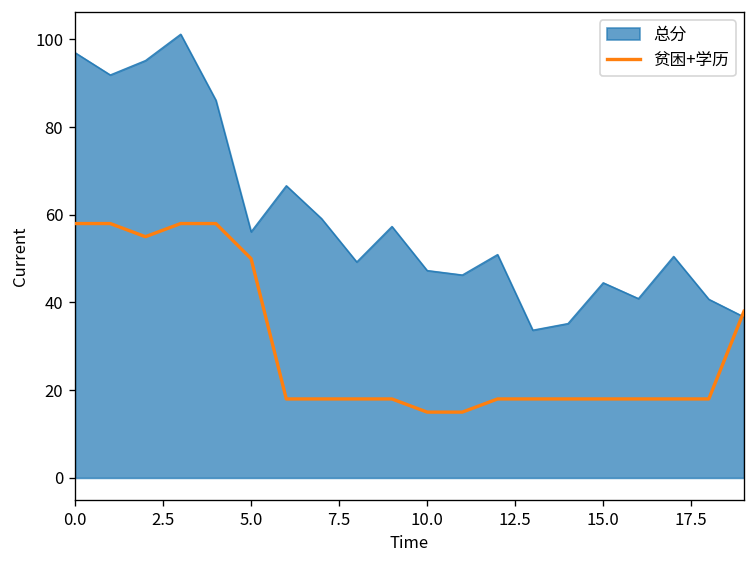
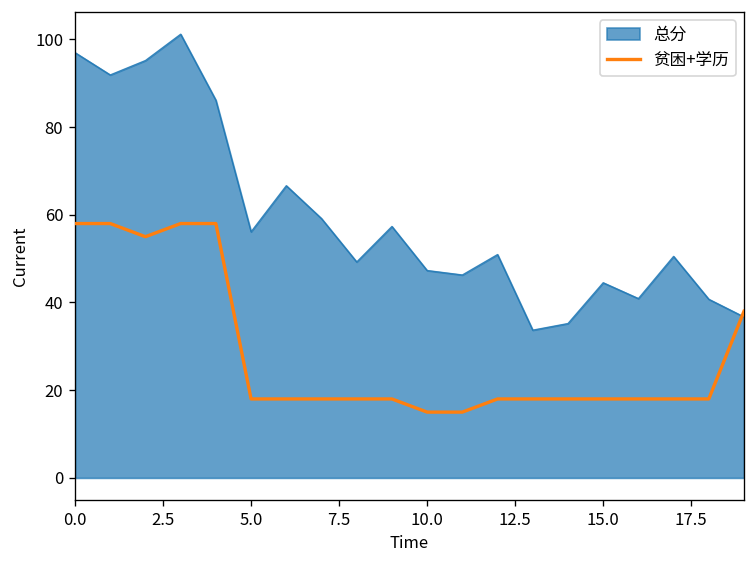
贫困+学历, 5.0: 50 -> 18
